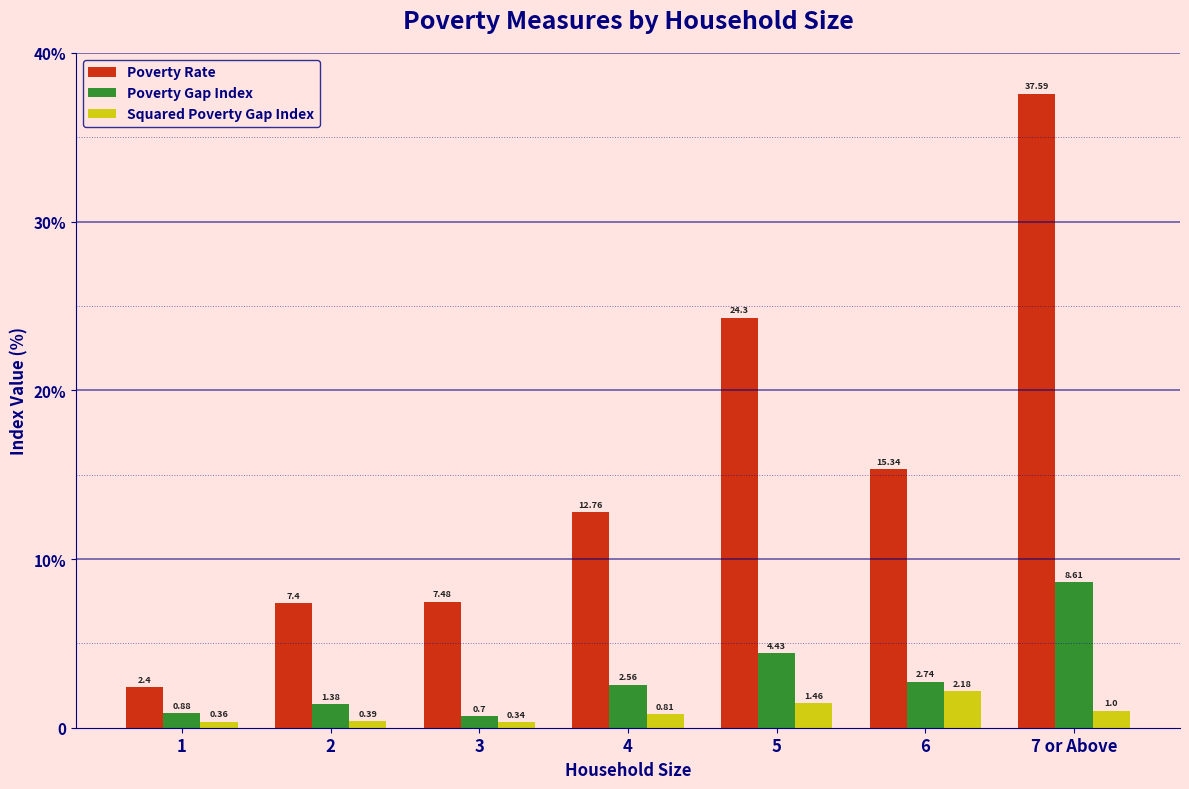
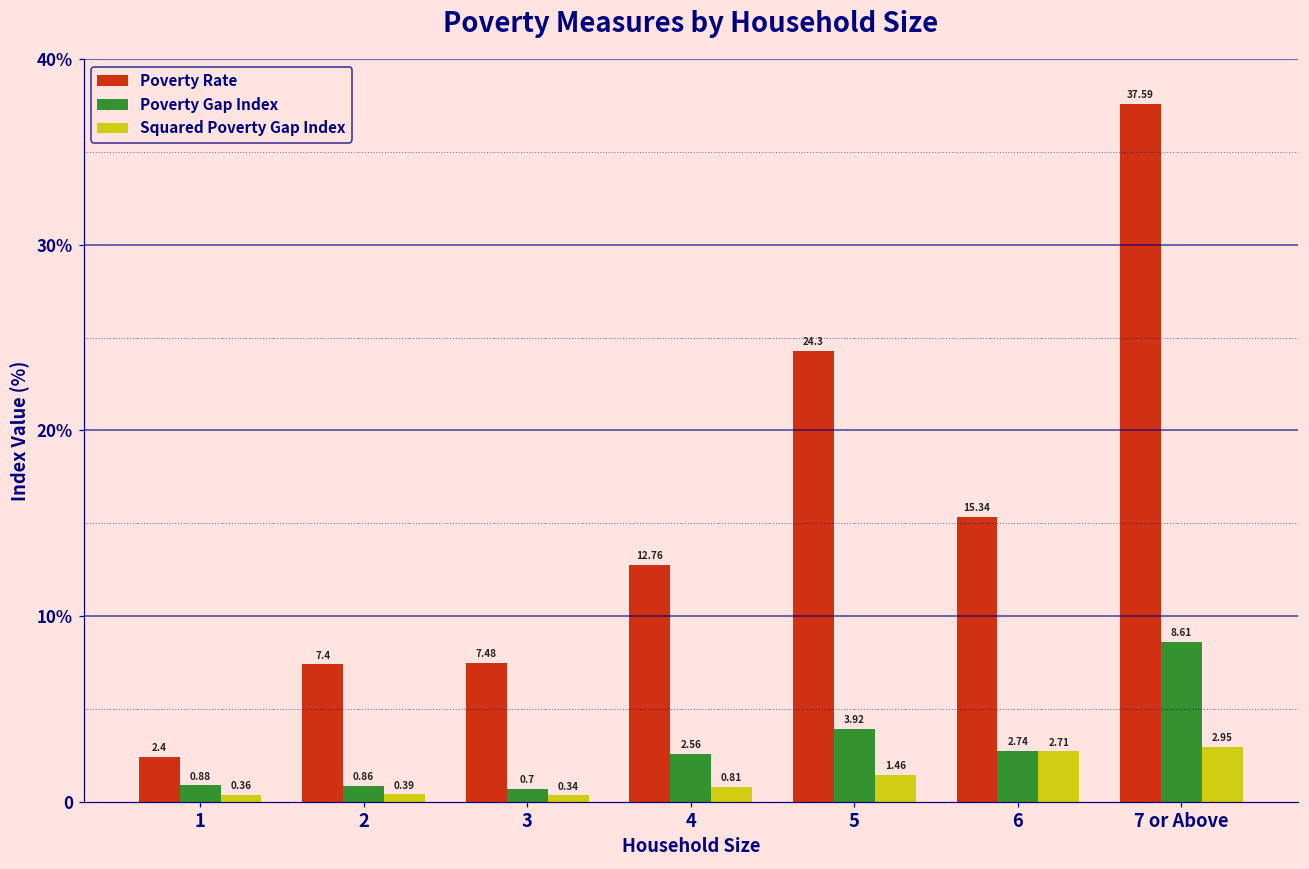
Poverty Gap Index, 2: 1.38 -> 0.86
Poverty Gap Index, 5: 4.43 -> 3.92
Squared Poverty Gap Index, 6: 2.18 -> 2.71
Squared Poverty Gap Index, 7 or Above: 1.0 -> 2.95
